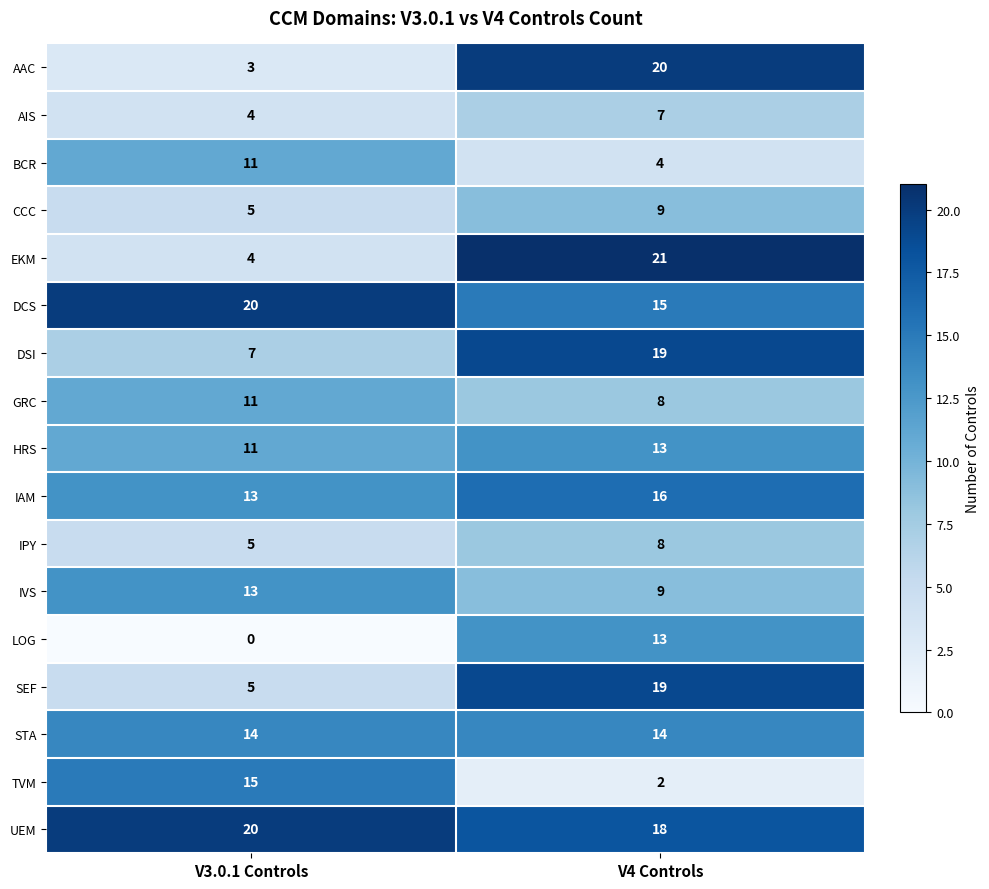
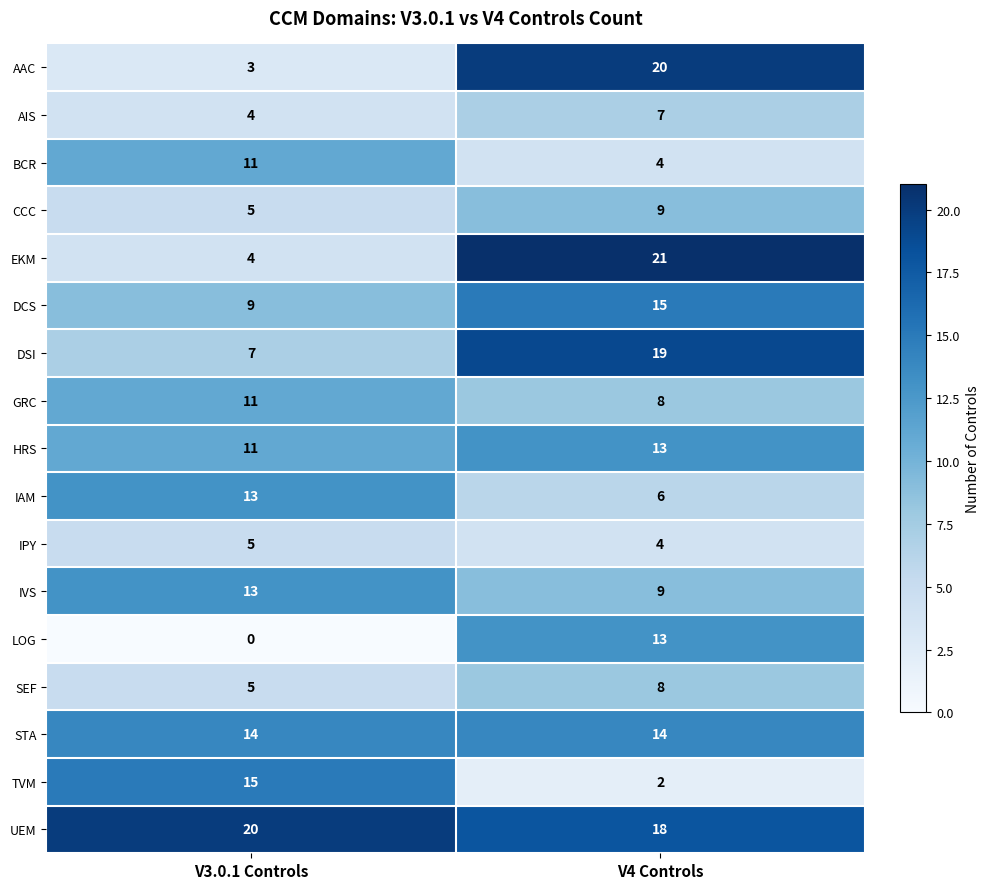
DCS, V3.0.1 Controls: 20 -> 9
IAM, V4 Controls: 16 -> 6
IPY, V4 Controls: 8 -> 4
SEF, V4 Controls: 19 -> 8
